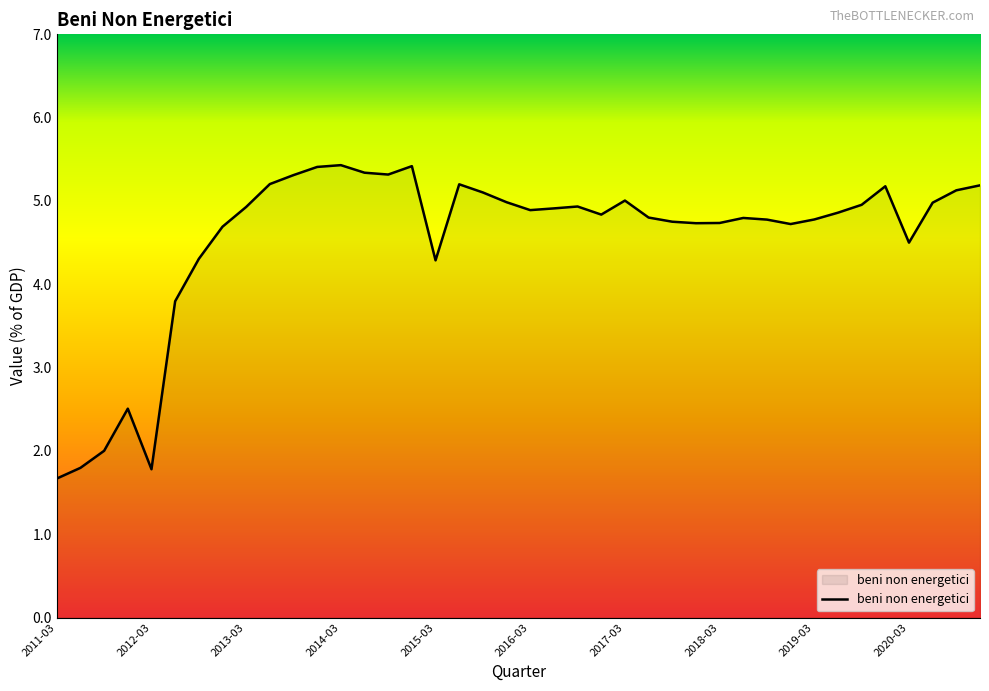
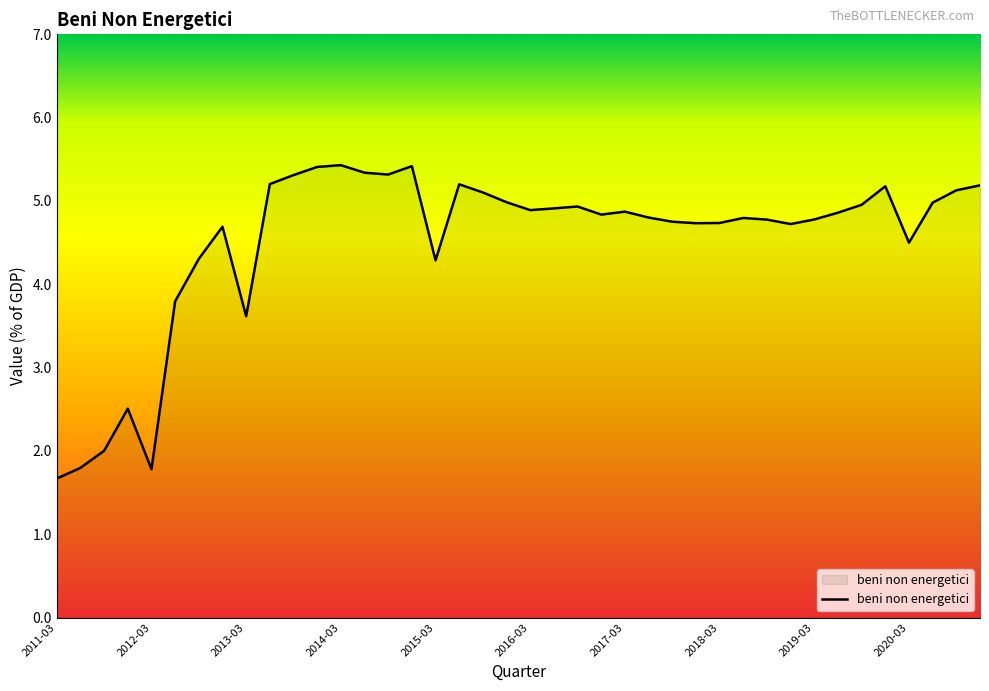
2013-03: 4.9 -> 3.6
2017-03: 5.0 -> 4.9
